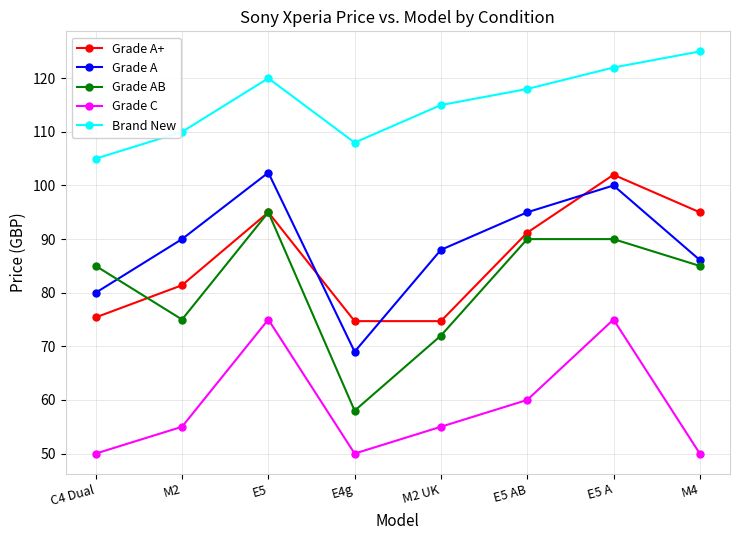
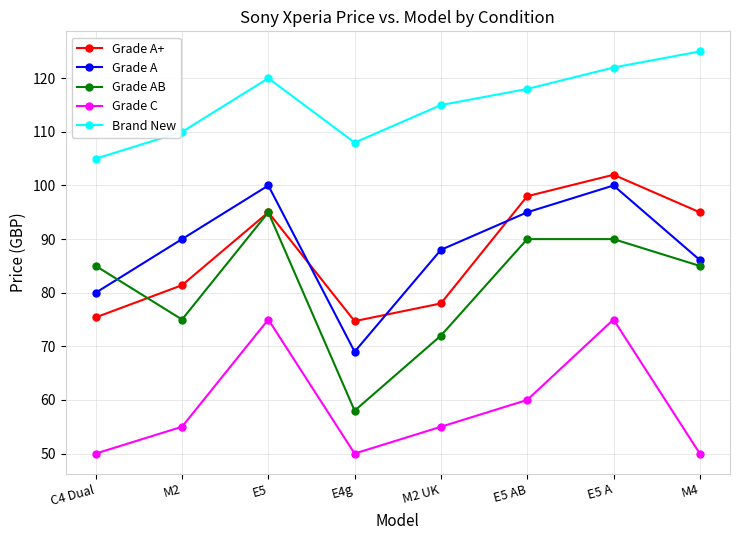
Grade A, E5: 102 -> 100
Grade A+, M2 UK: 75 -> 78
Grade A+, E5 AB: 91 -> 98
